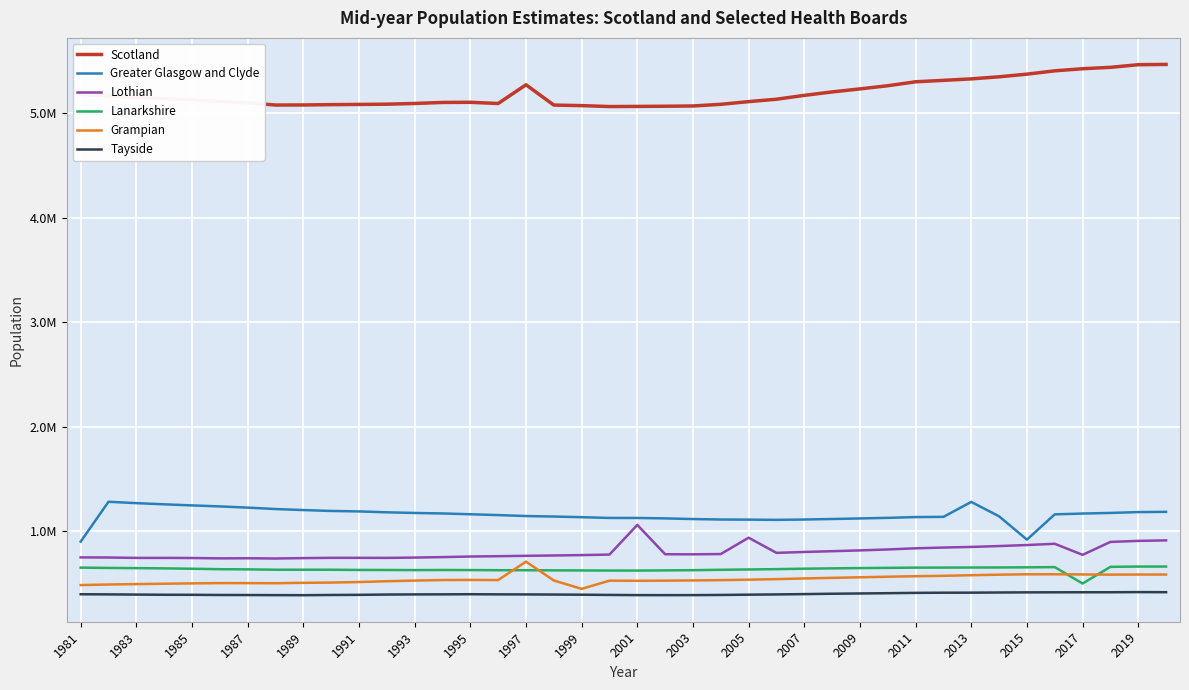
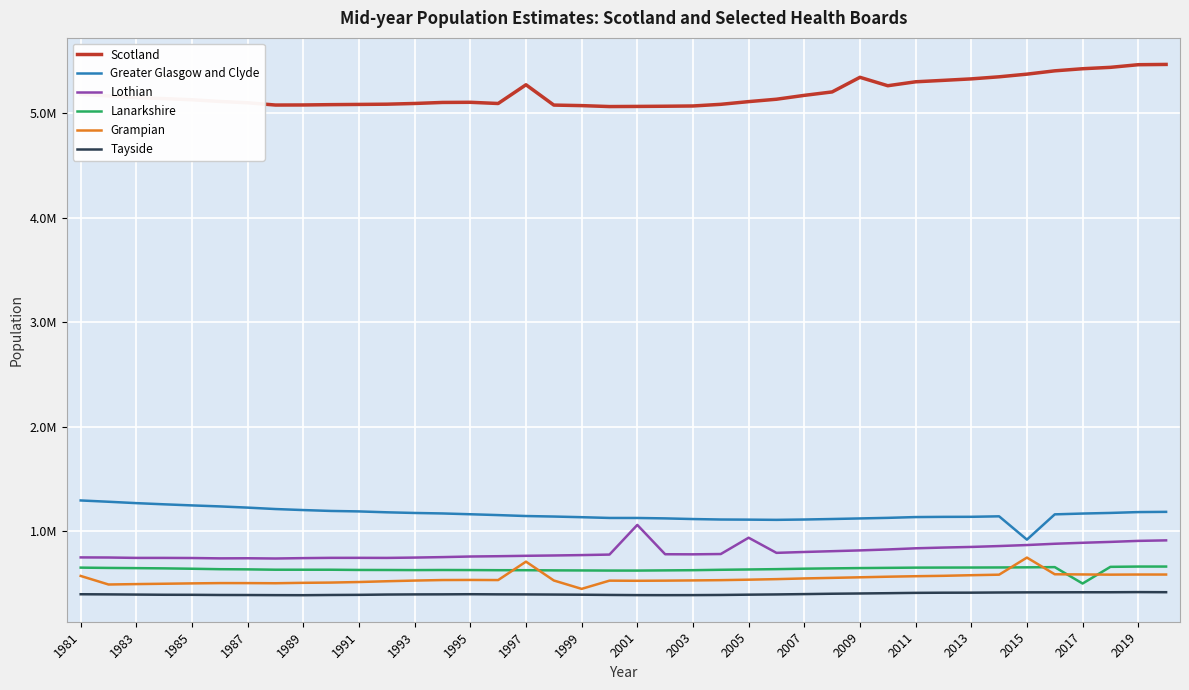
Greater Glasgow and Clyde, 1981: 900000 -> 1290000
Grampian, 1981: 480000 -> 570000
Scotland, 2009: 5230000 -> 5340000
Greater Glasgow and Clyde, 2013: 1280000 -> 1140000
Grampian, 2015: 590000 -> 750000
Lothian, 2017: 770000 -> 890000
